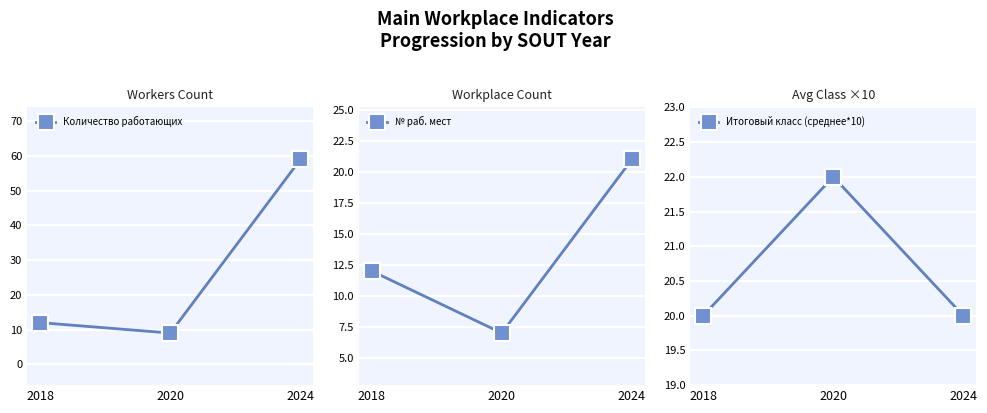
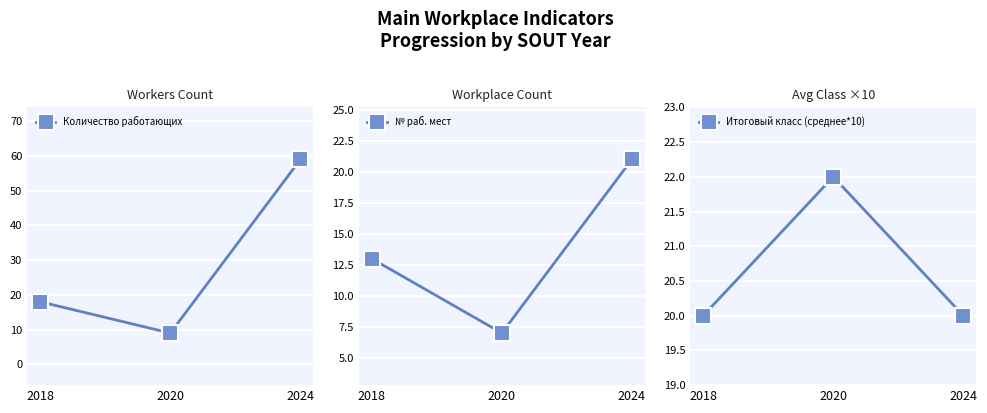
Workers Count, 2018: 12 -> 18
Workplace Count, 2018: 12 -> 13
